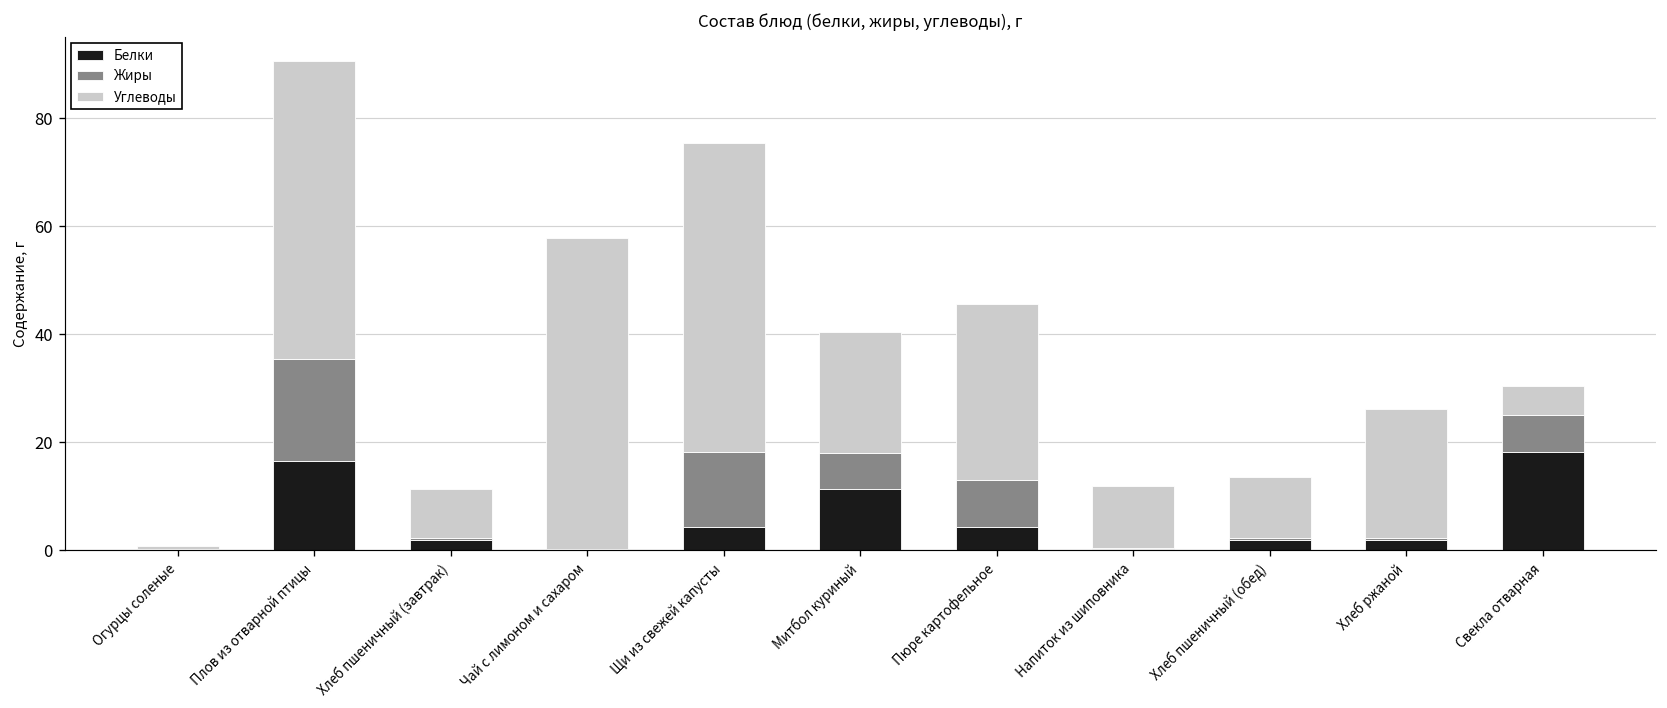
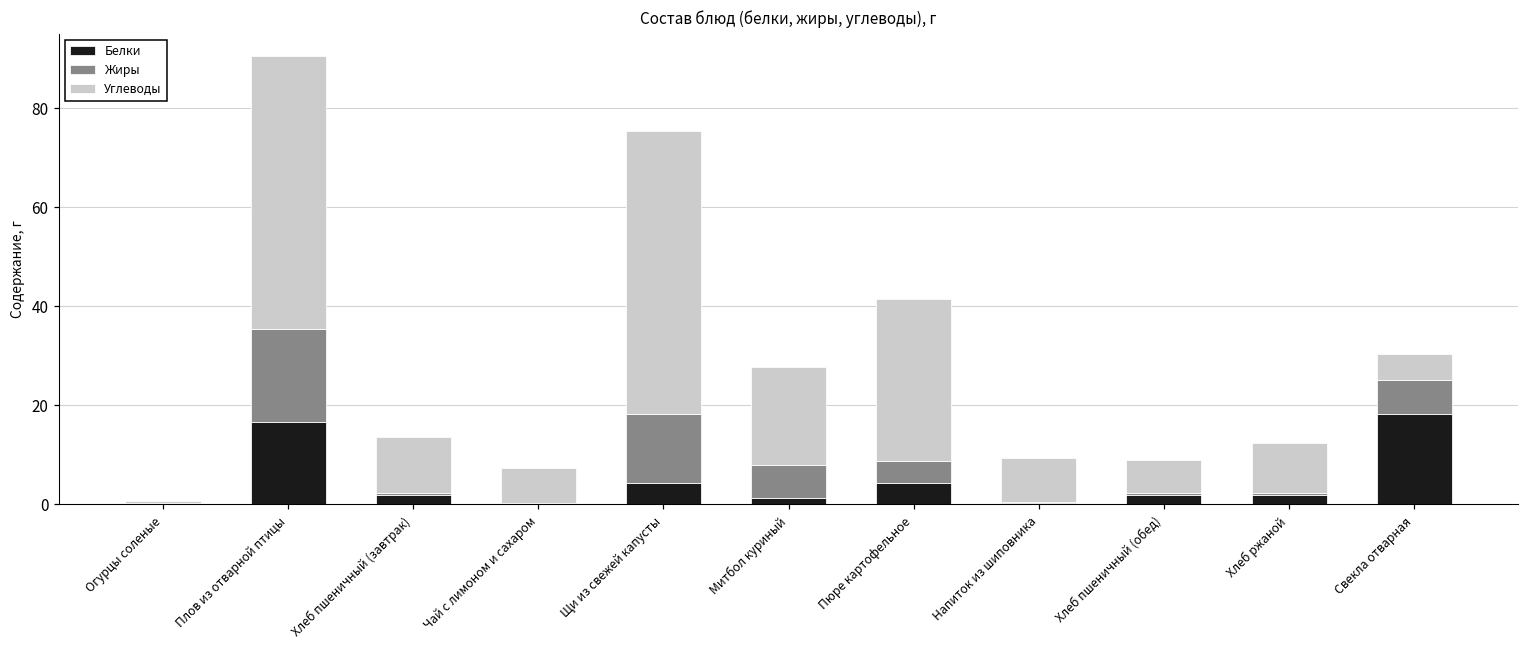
Углеводы, Хлеб пшеничный (завтрак): 9 -> 11
Углеводы, Чай с лимоном и сахаром: 58 -> 7
Белки, Митбол куриный: 11 -> 1
Углеводы, Митбол куриный: 22 -> 20
Жиры, Пюре картофельное: 9 -> 4
Углеводы, Напиток из шиповника: 11 -> 9
Углеводы, Хлеб пшеничный (обед): 11 -> 7
Углеводы, Хлеб ржаной: 24 -> 10
